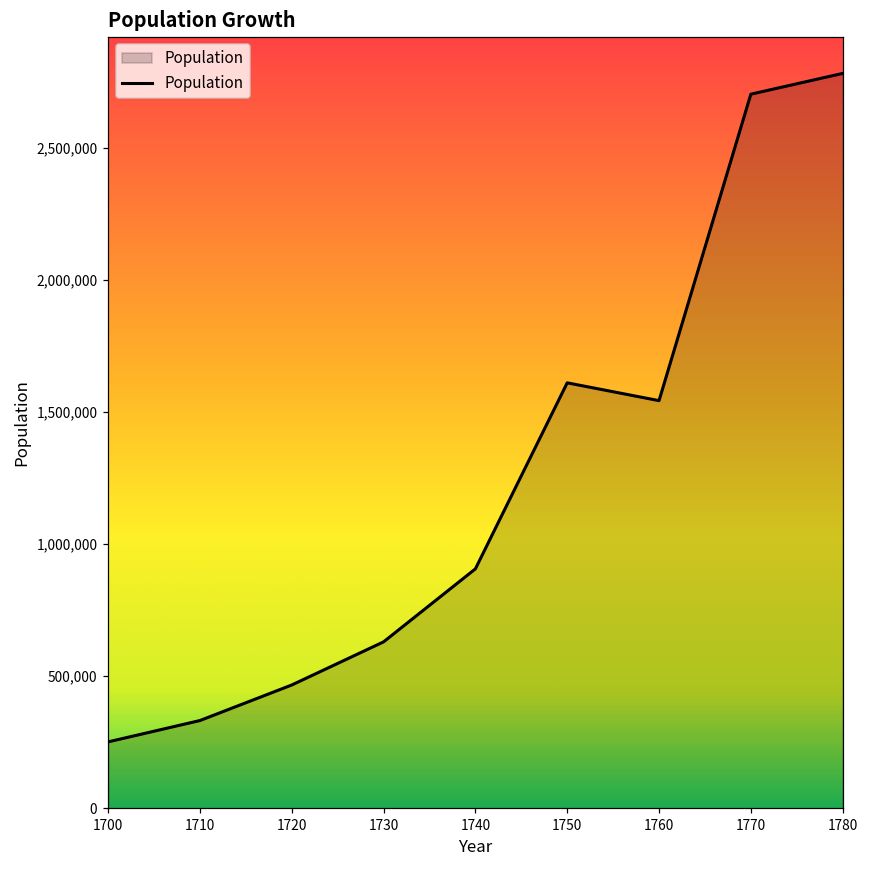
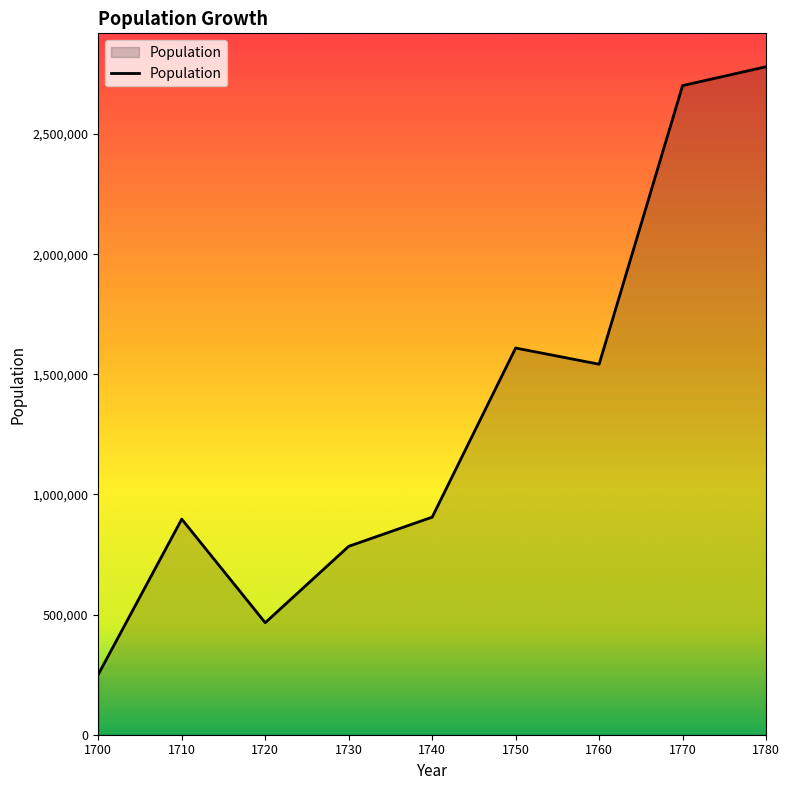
1710: 330,000 -> 900,000
1730: 630,000 -> 780,000
